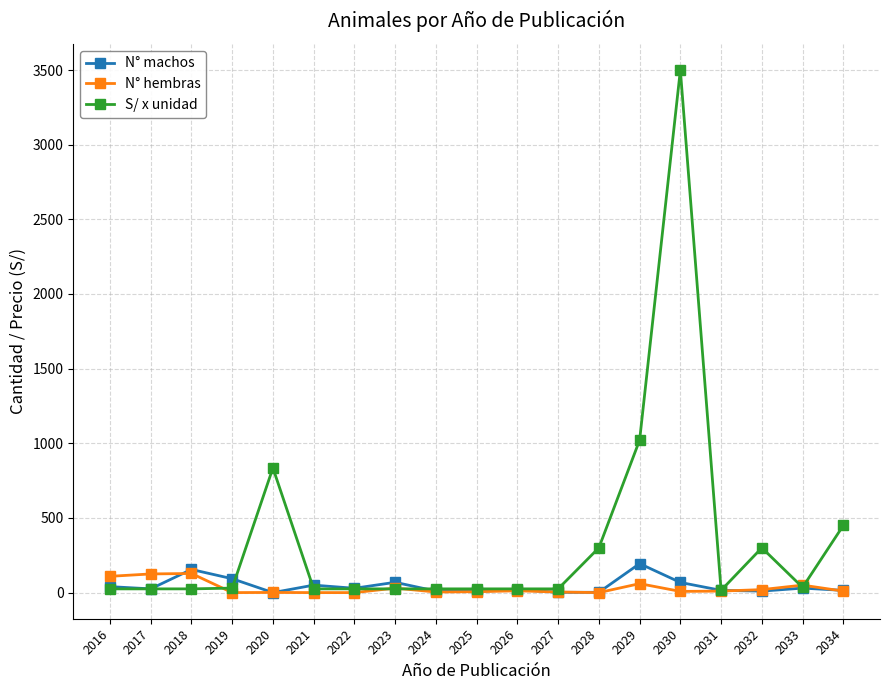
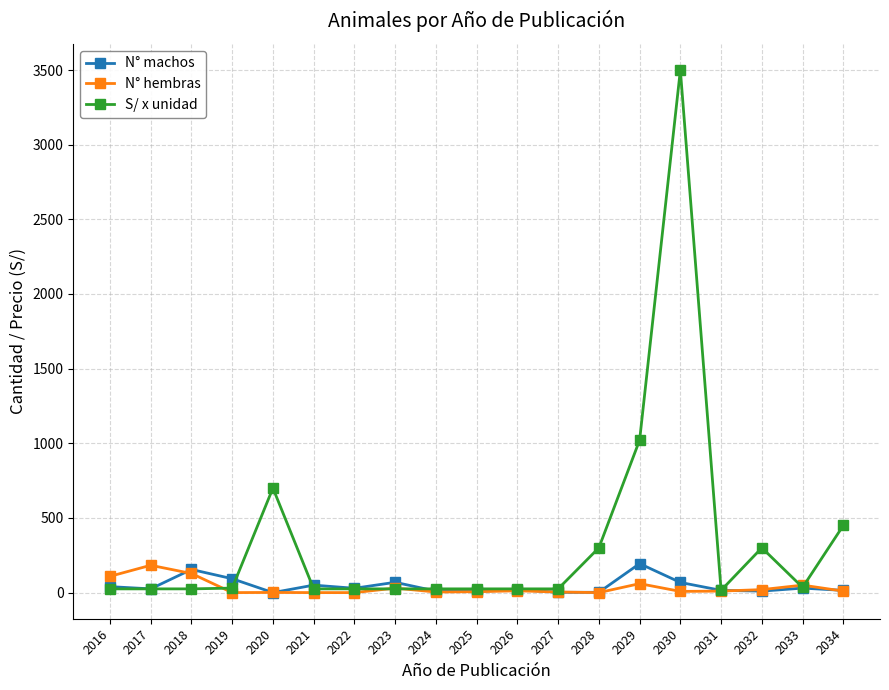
N° hembras, 2017: 130 -> 180
S/ x unidad, 2020: 840 -> 700
